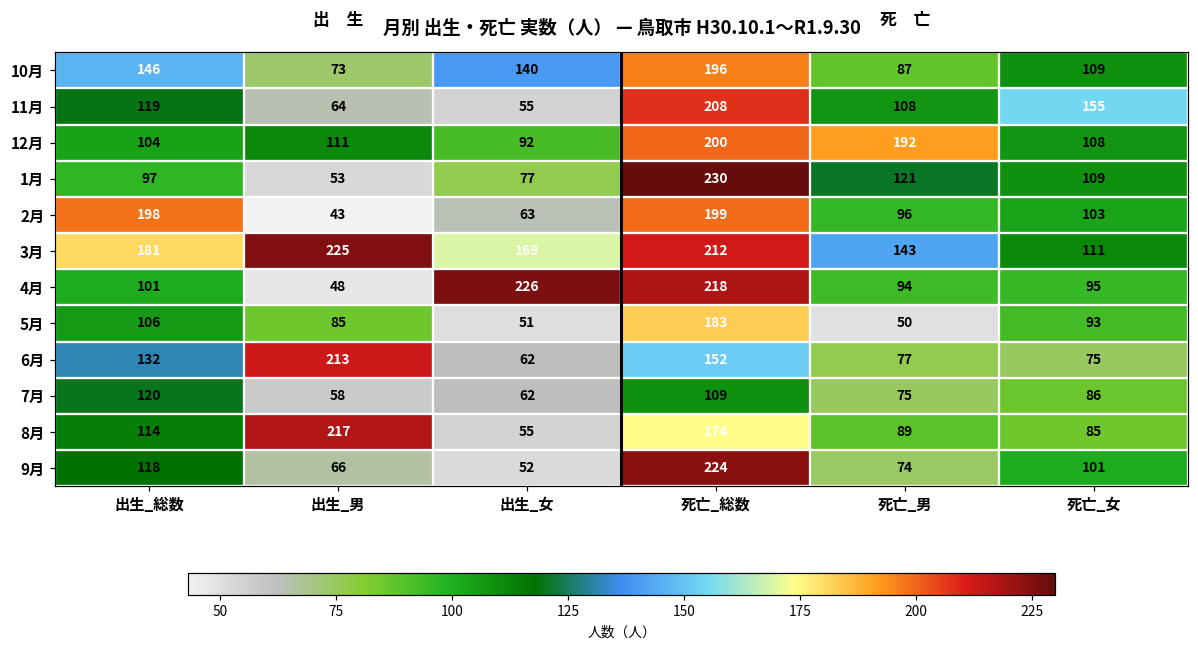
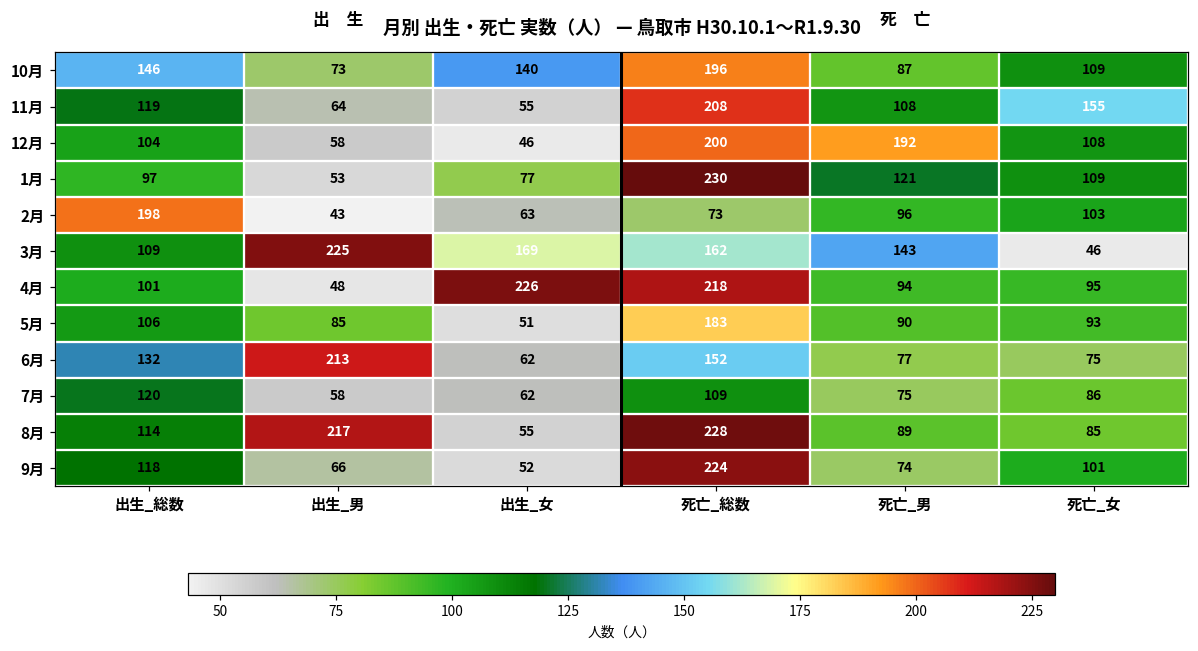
12月, 出生_男: 111 -> 58
12月, 出生_女: 92 -> 46
2月, 死亡_総数: 199 -> 73
3月, 出生_総数: 181 -> 109
3月, 死亡_総数: 212 -> 162
3月, 死亡_女: 111 -> 46
5月, 死亡_男: 50 -> 90
8月, 死亡_総数: 174 -> 228
